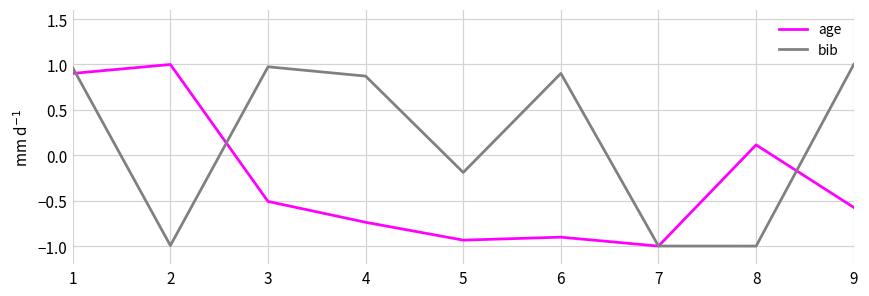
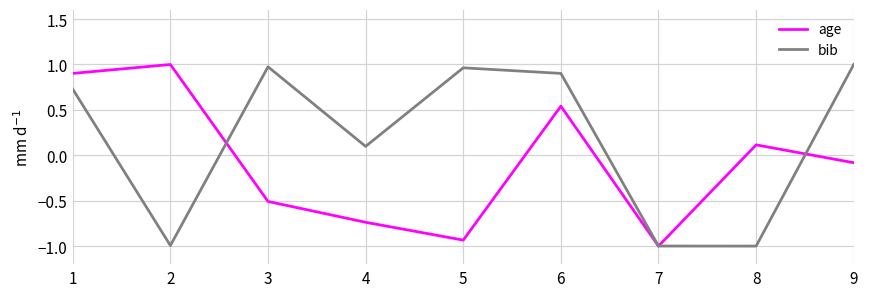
bib, 1: 1.0 -> 0.7
bib, 4: 0.9 -> 0.1
bib, 5: -0.2 -> 1.0
age, 6: -0.9 -> 0.5
age, 9: -0.6 -> -0.1
